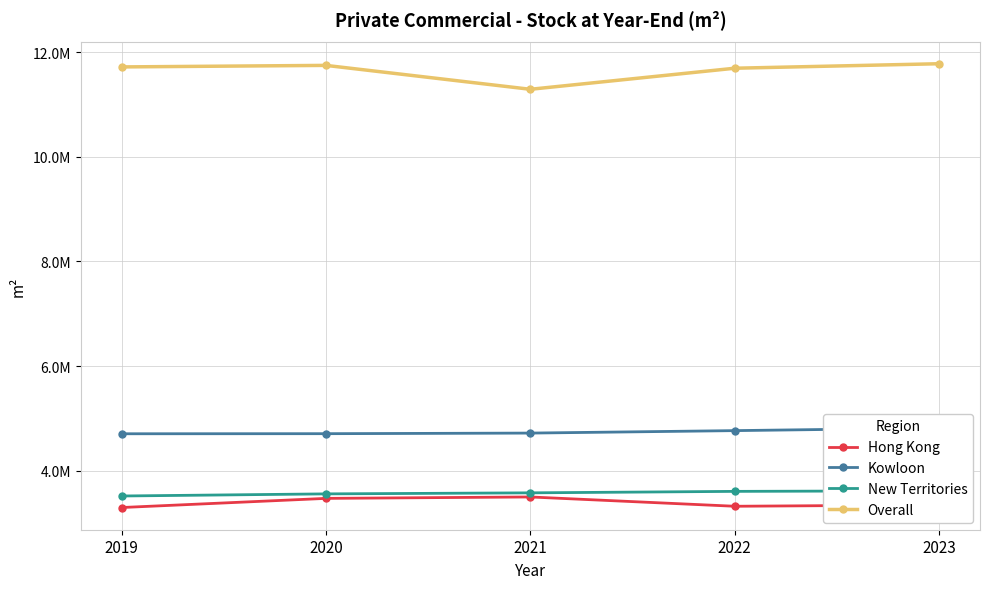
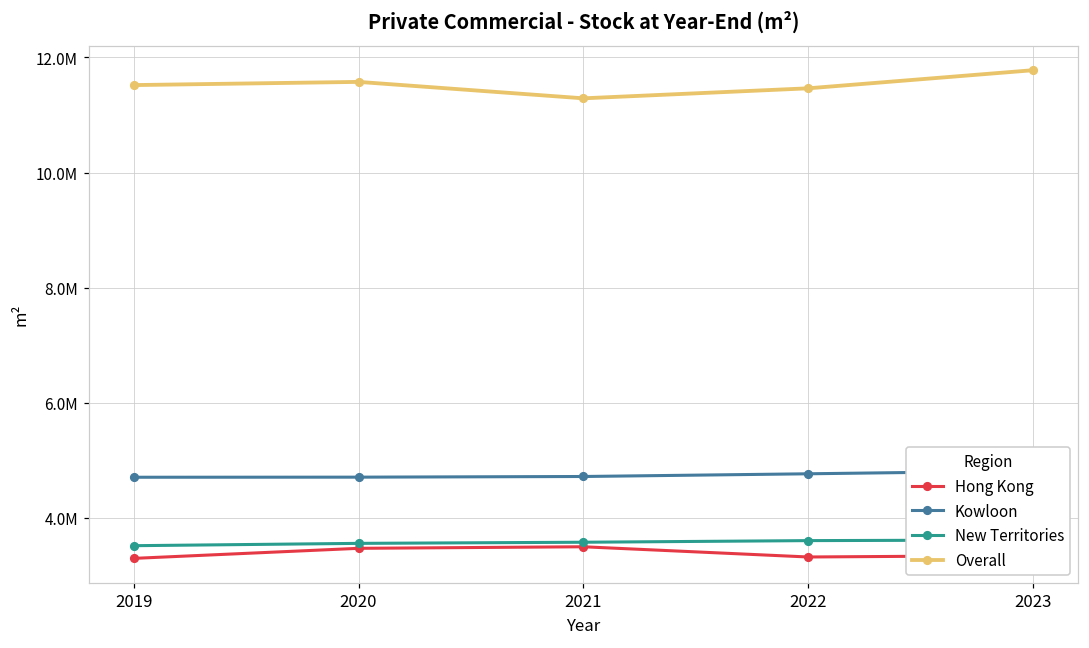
Overall, 2019: 11700000 -> 11500000
Overall, 2020: 11700000 -> 11600000
Overall, 2022: 11700000 -> 11500000
